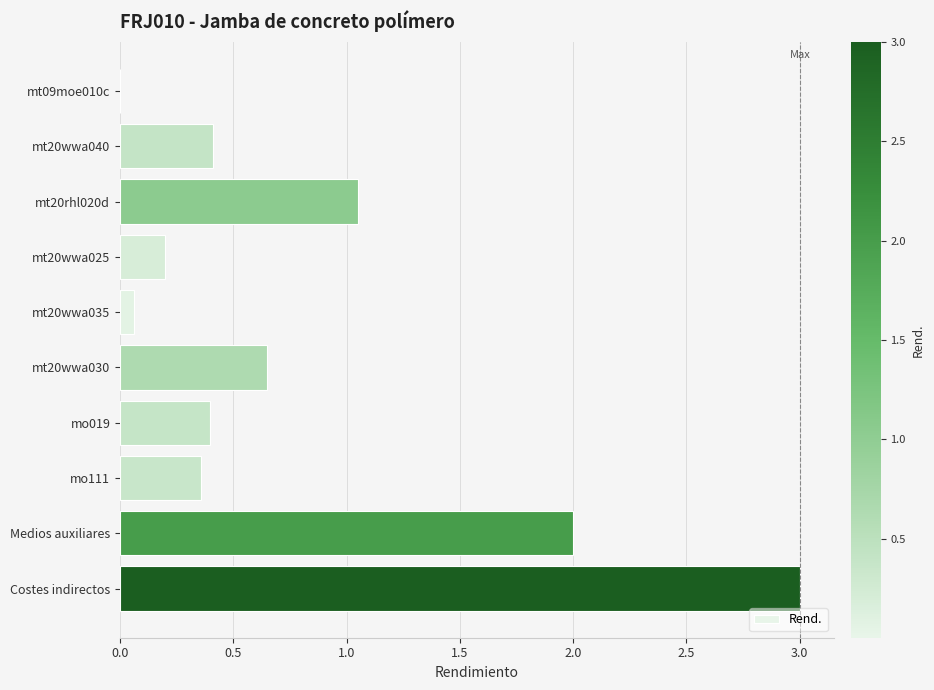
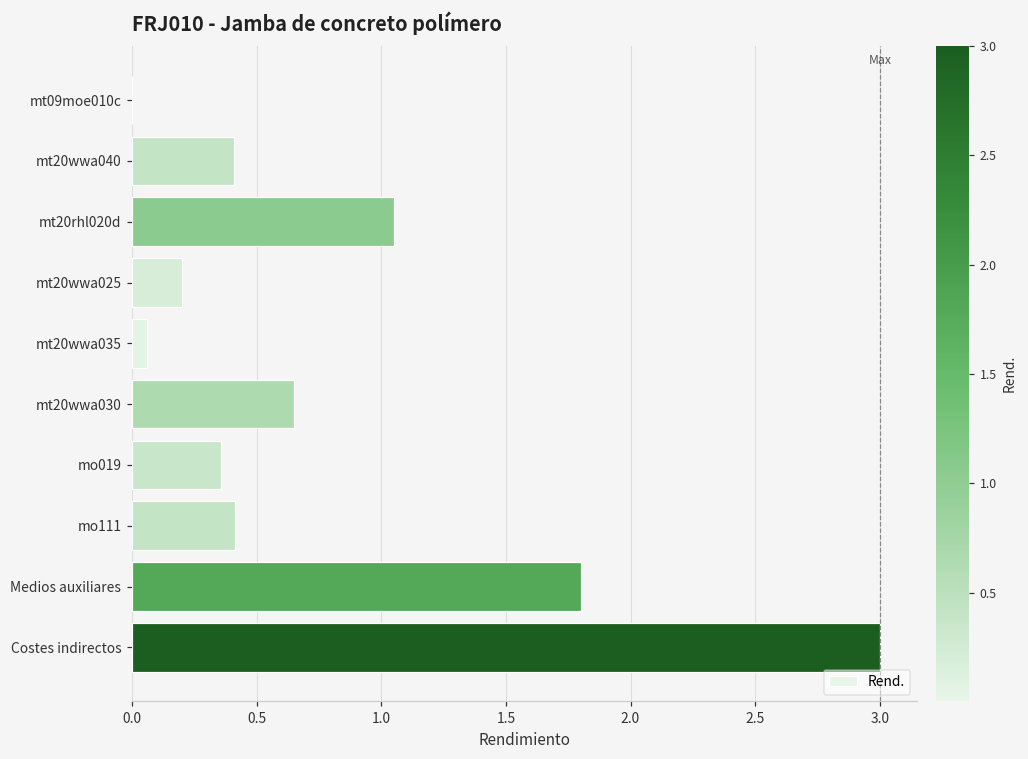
mo019: 0.40 -> 0.36
mo111: 0.36 -> 0.41
Medios auxiliares: 2.0 -> 1.8
